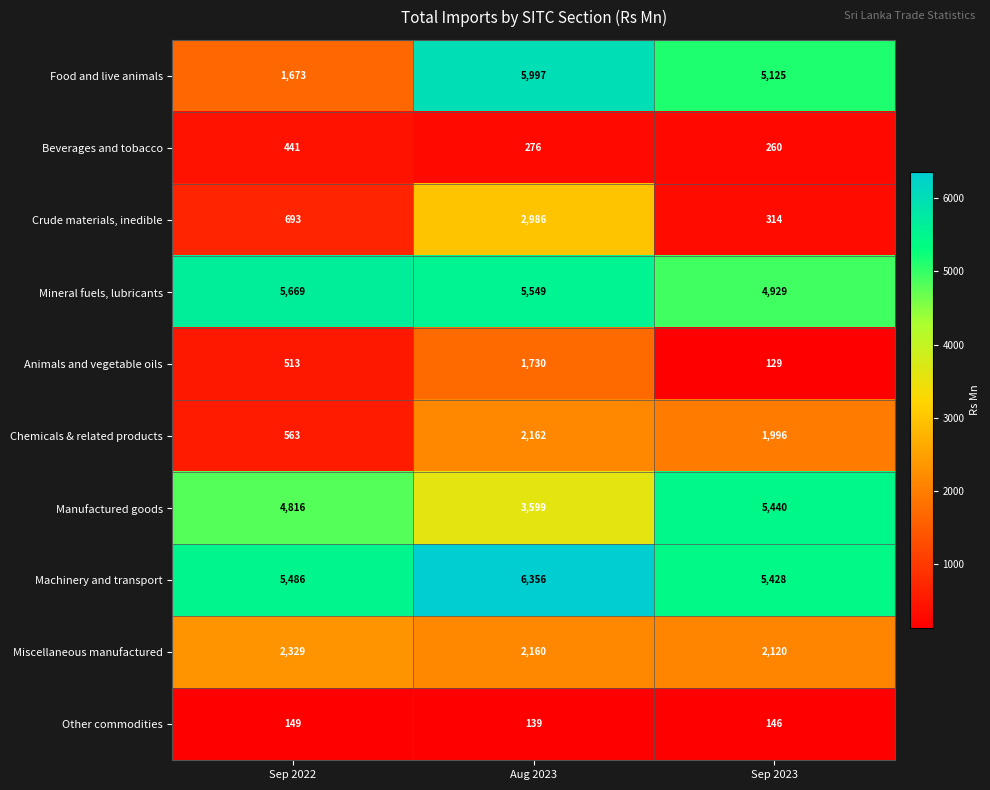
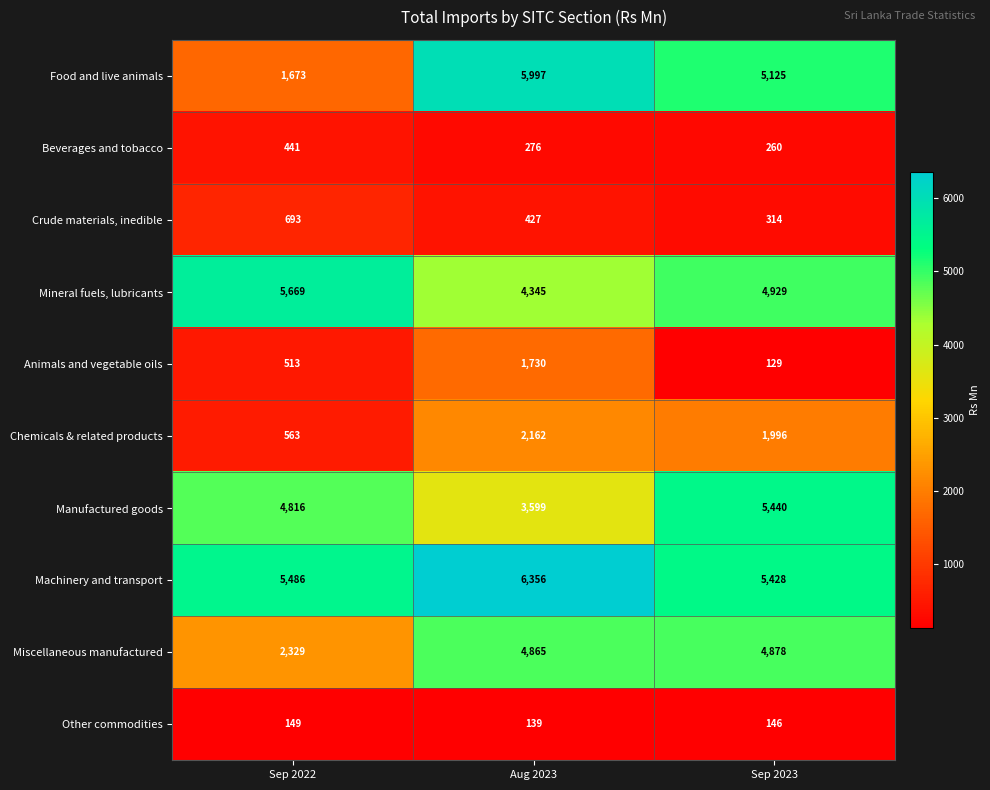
Crude materials, inedible, Aug 2023: 2,986 -> 427
Mineral fuels, lubricants, Aug 2023: 5,549 -> 4,345
Miscellaneous manufactured, Aug 2023: 2,160 -> 4,865
Miscellaneous manufactured, Sep 2023: 2,120 -> 4,878
